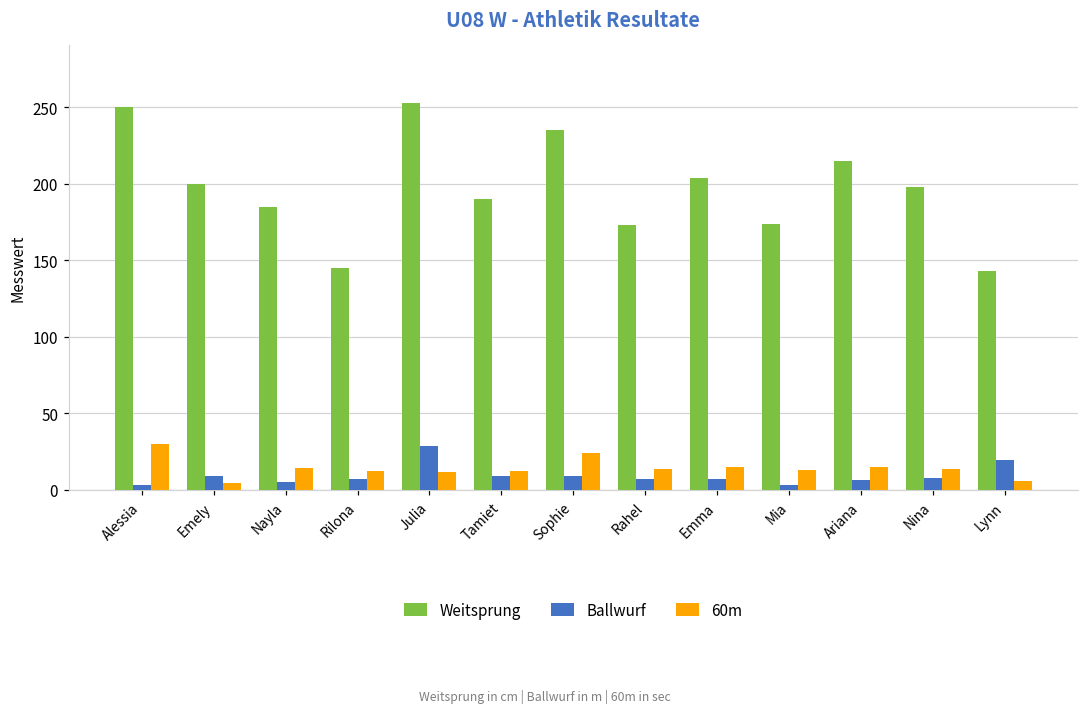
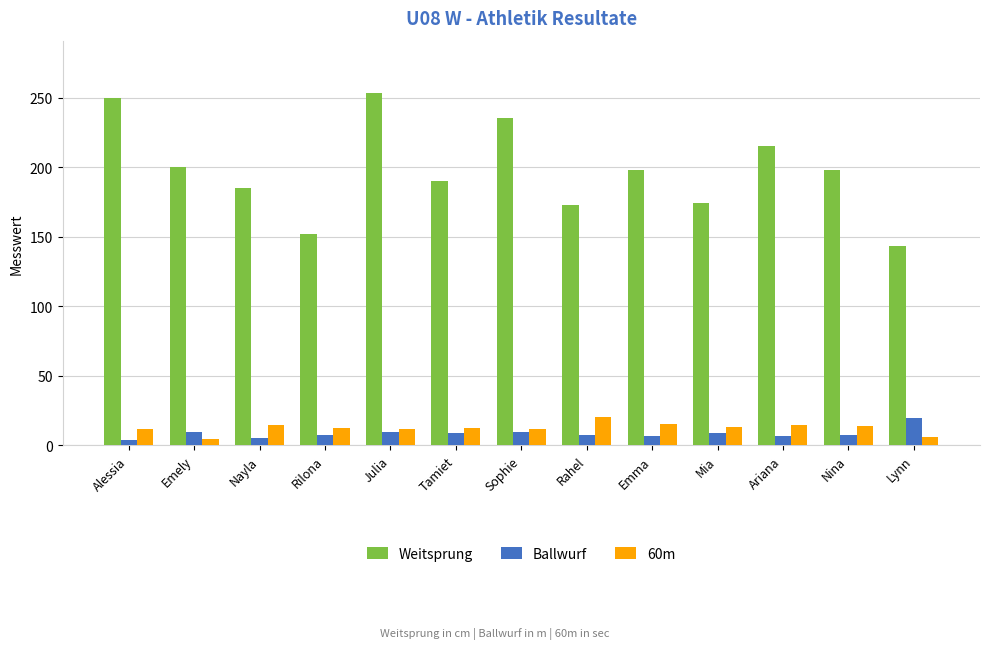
60m, Alessia: 30 -> 12
Weitsprung, Rilona: 145 -> 152
Ballwurf, Julia: 28 -> 10
60m, Sophie: 24 -> 12
60m, Rahel: 13 -> 21
Weitsprung, Emma: 204 -> 198
Ballwurf, Mia: 3 -> 9
